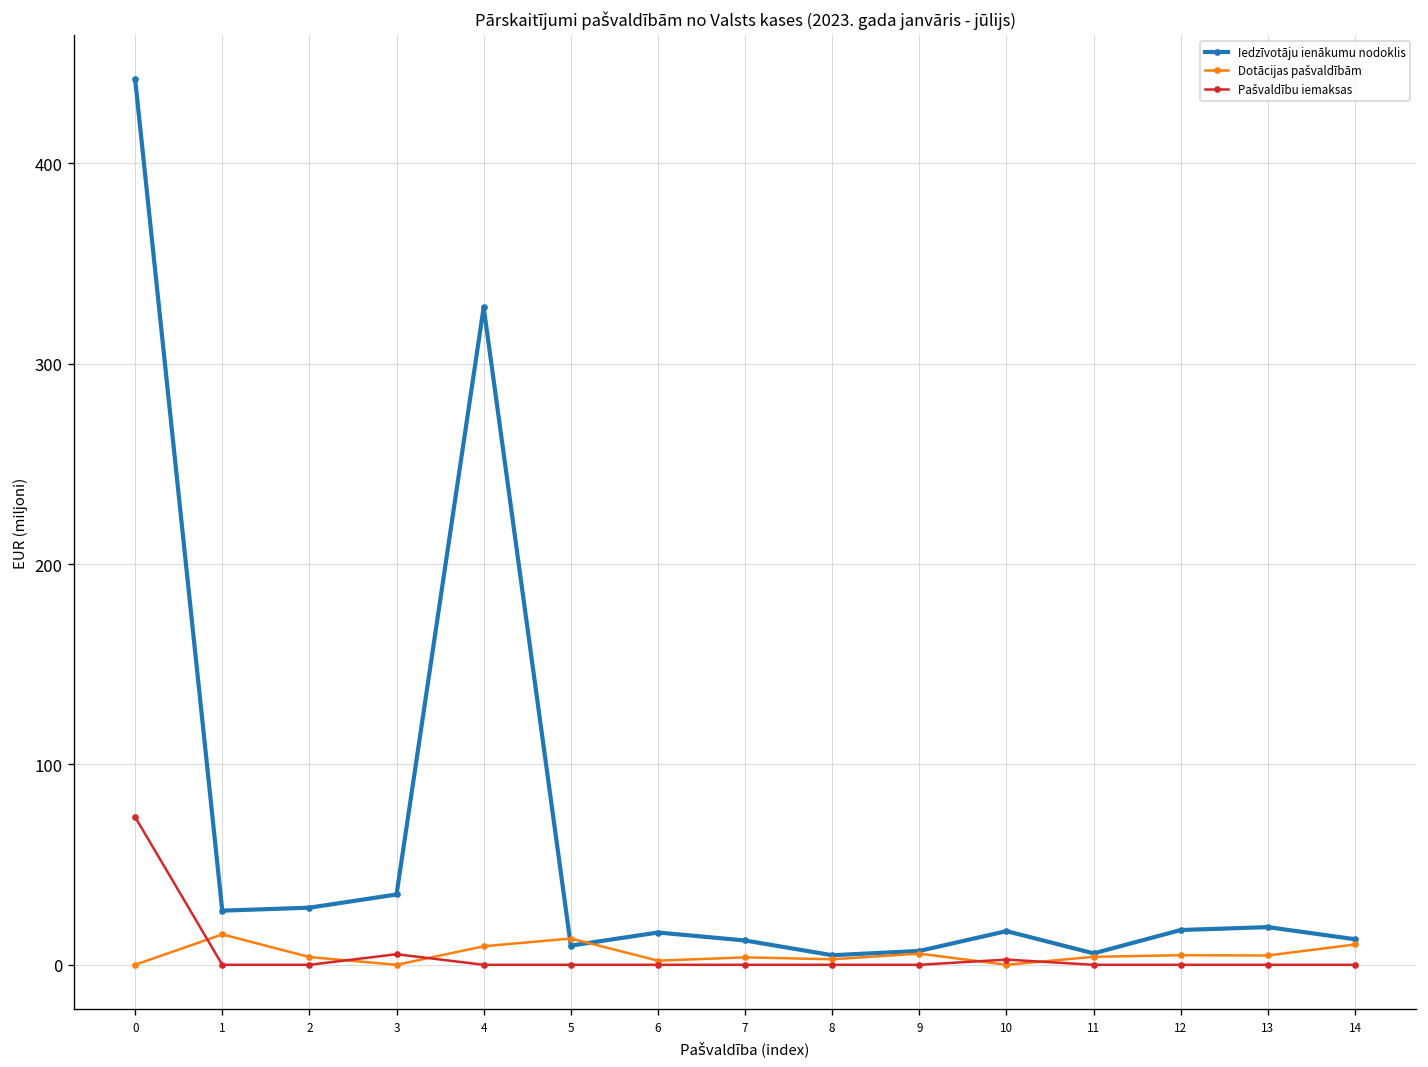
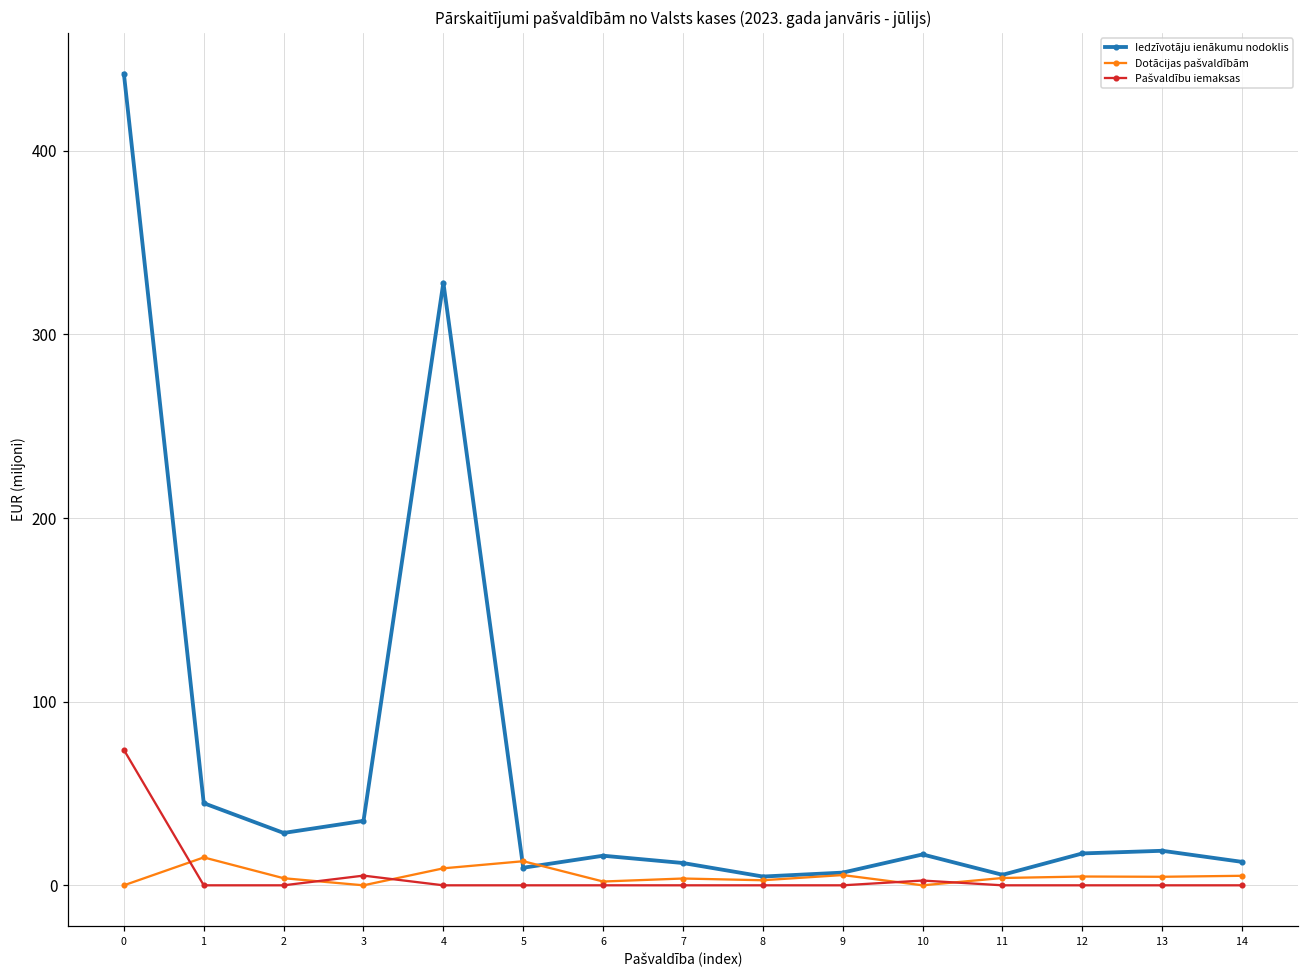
Iedzīvotāju ienākumu nodoklis, 1: 27 -> 45
Dotācijas pašvaldībām, 14: 10 -> 5
